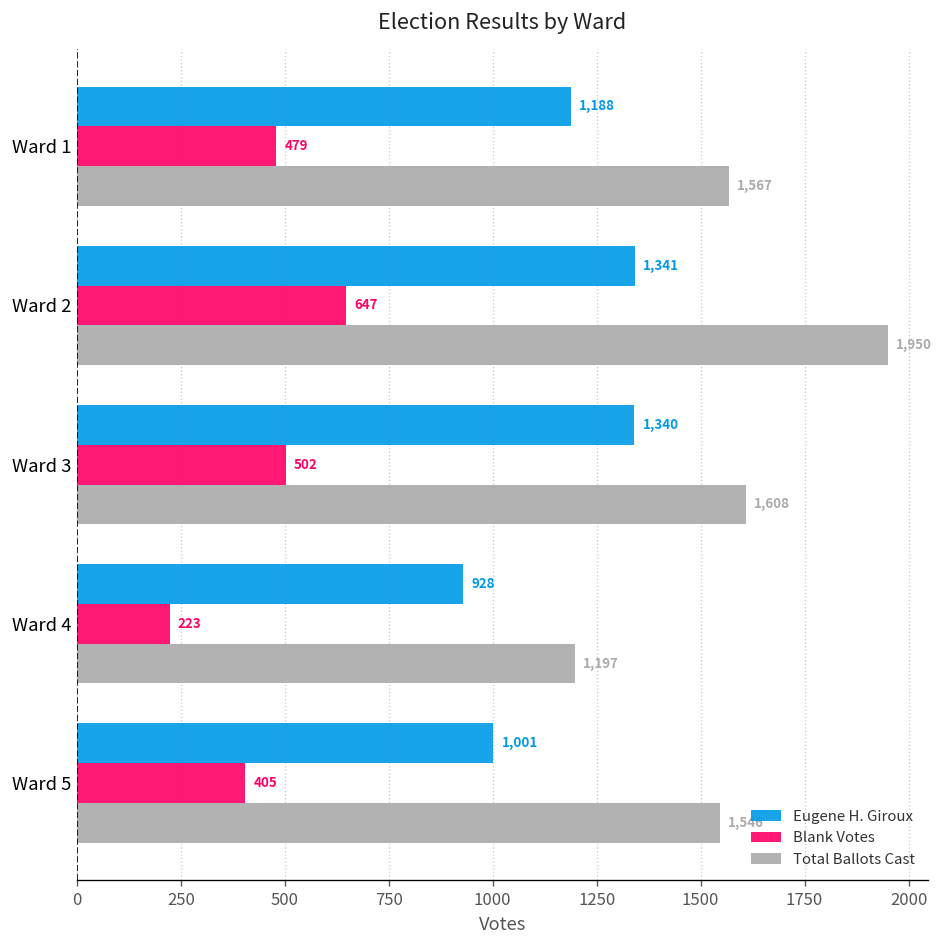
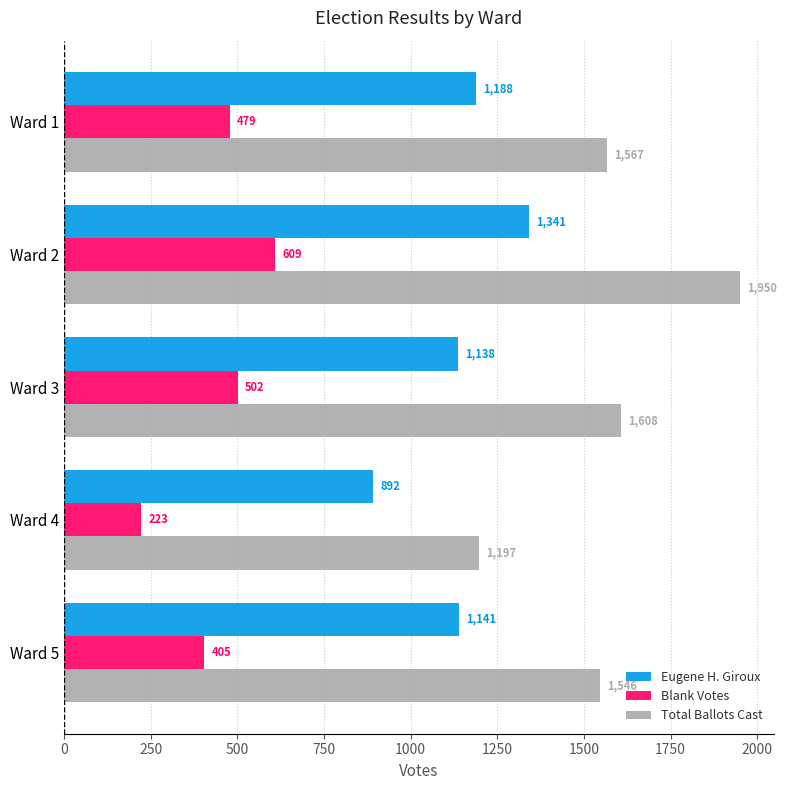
Blank Votes, Ward 2: 647 -> 609
Eugene H. Giroux, Ward 3: 1,340 -> 1,138
Eugene H. Giroux, Ward 4: 928 -> 892
Eugene H. Giroux, Ward 5: 1,001 -> 1,141
